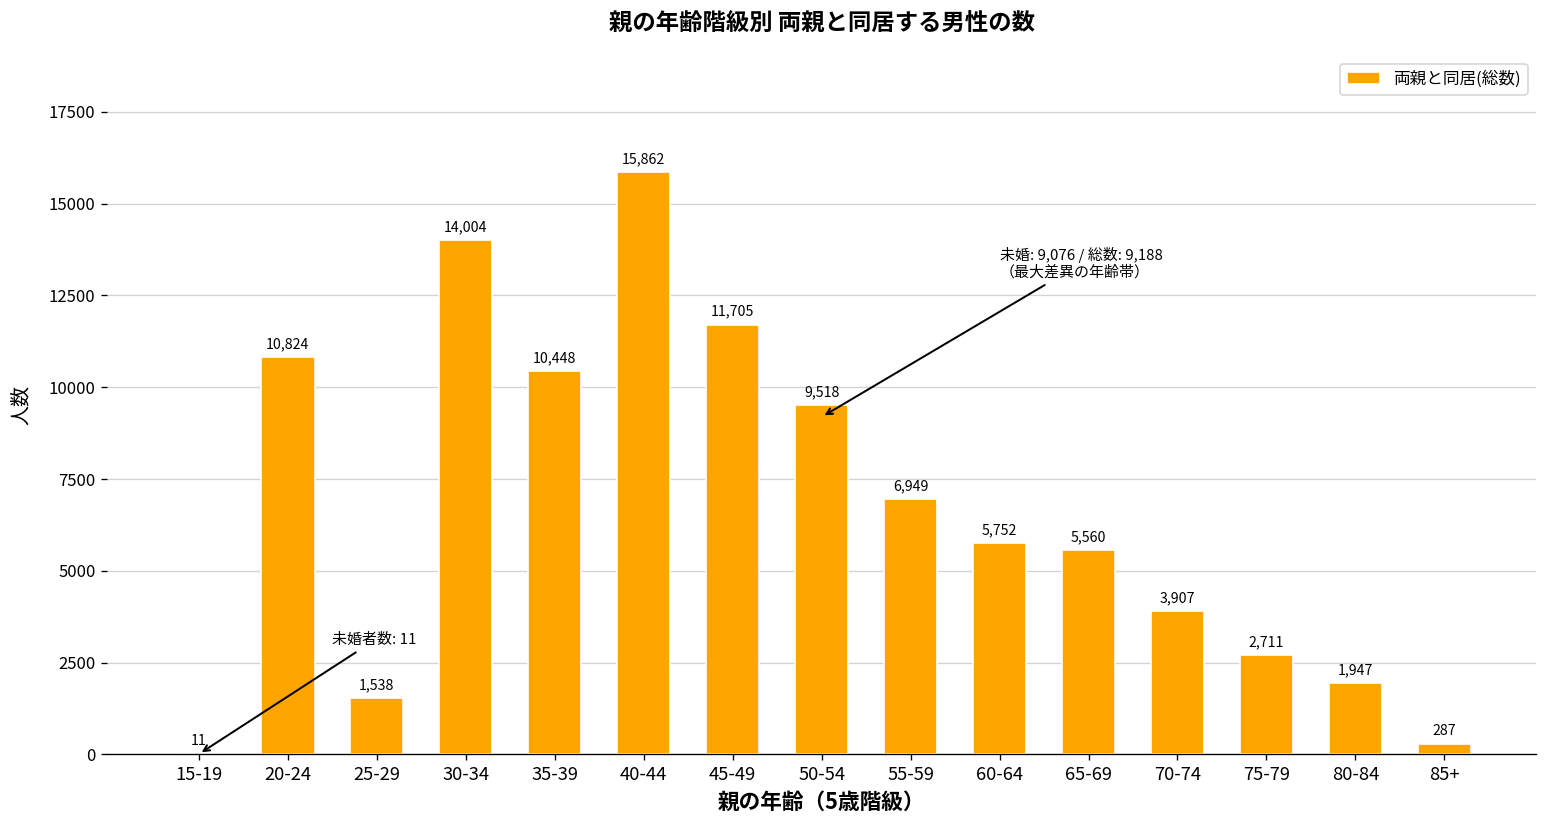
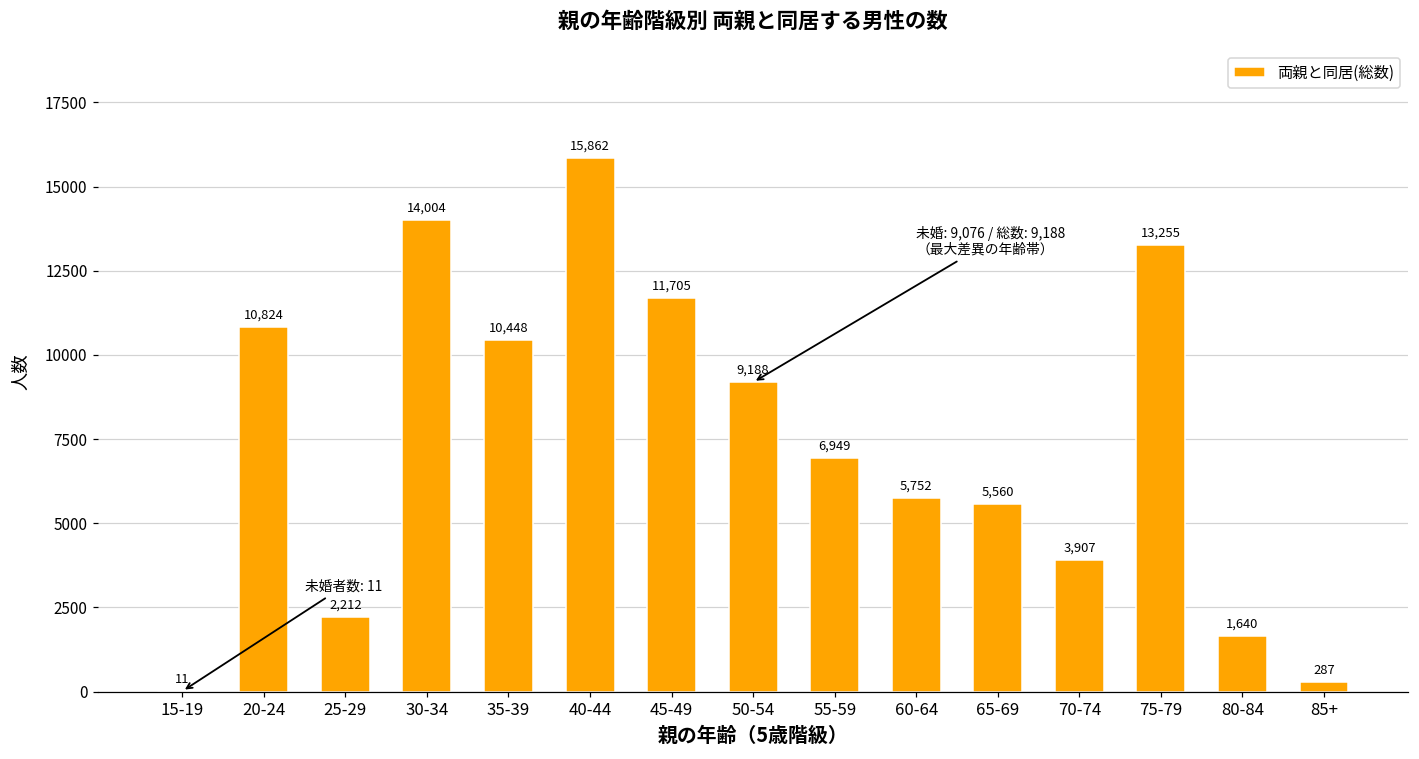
25-29: 1,538 -> 2,212
50-54: 9,518 -> 9,188
75-79: 2,711 -> 13,255
80-84: 1,947 -> 1,640
